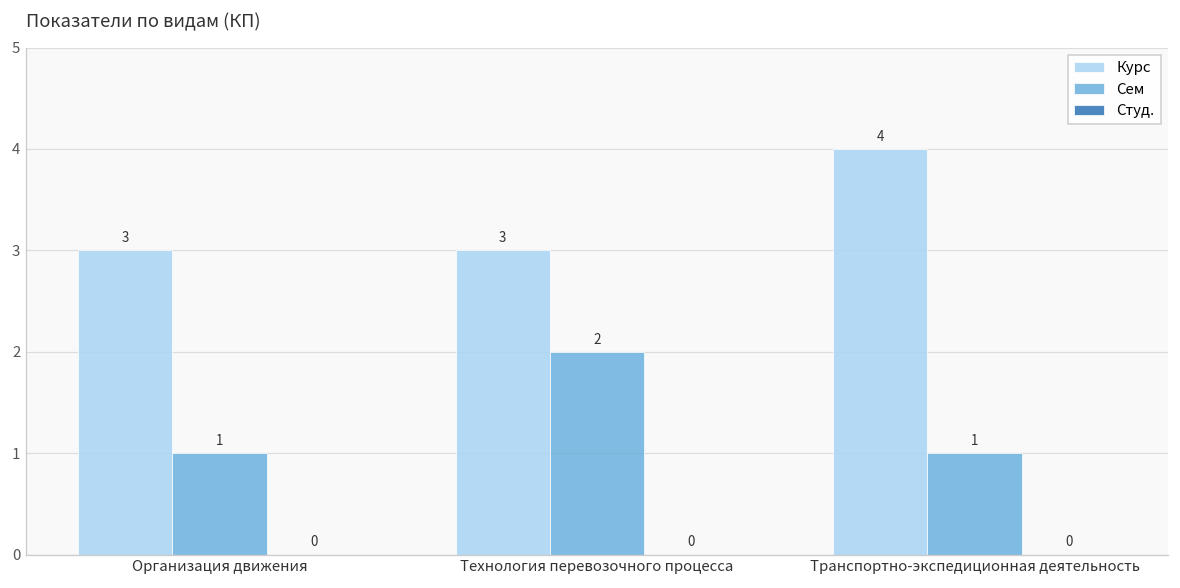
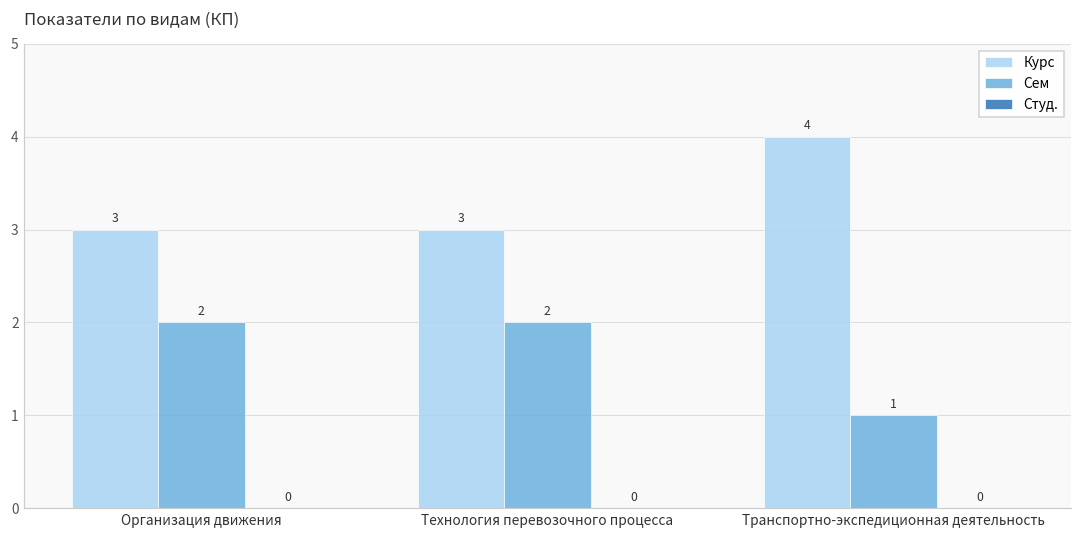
Сем, Организация движения: 1 -> 2
